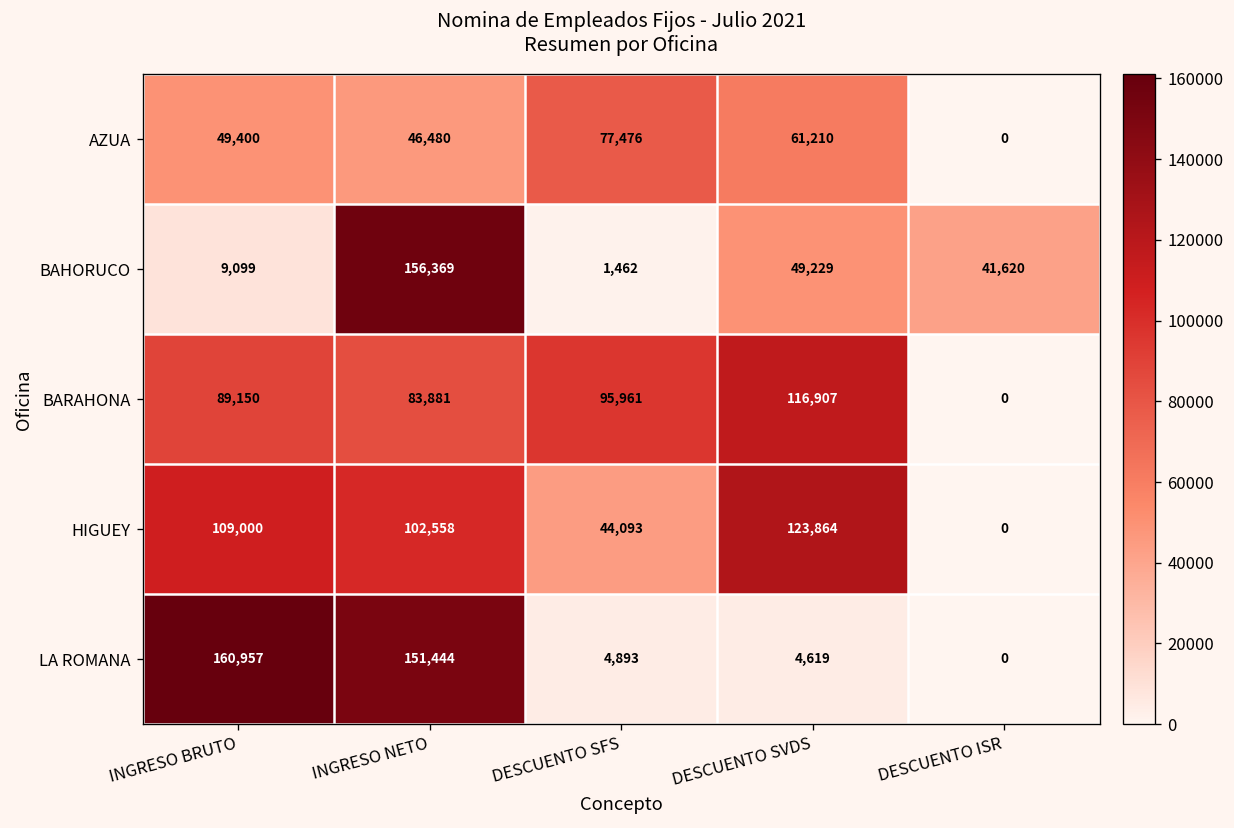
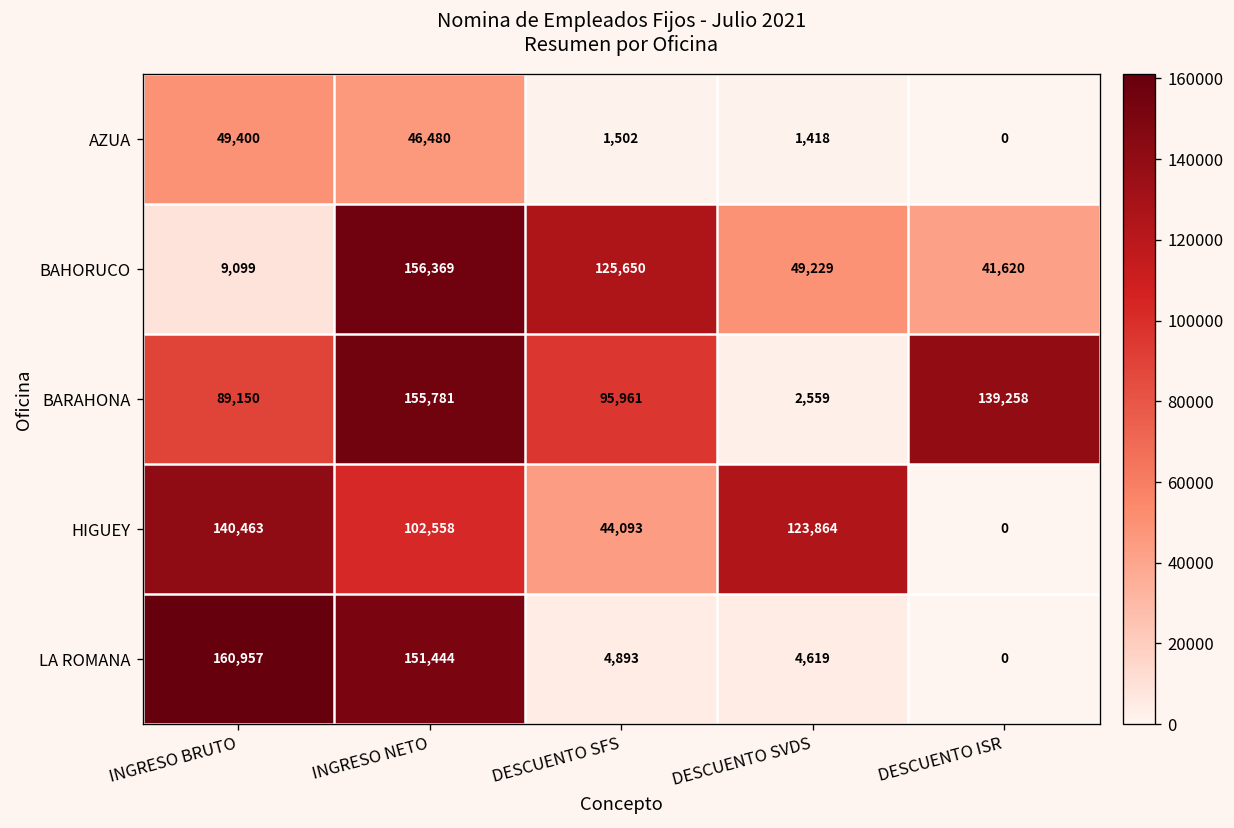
AZUA, DESCUENTO SFS: 77,476 -> 1,502
AZUA, DESCUENTO SVDS: 61,210 -> 1,418
BAHORUCO, DESCUENTO SFS: 1,462 -> 125,650
BARAHONA, INGRESO NETO: 83,881 -> 155,781
BARAHONA, DESCUENTO SVDS: 116,907 -> 2,559
BARAHONA, DESCUENTO ISR: 0 -> 139,258
HIGUEY, INGRESO BRUTO: 109,000 -> 140,463
